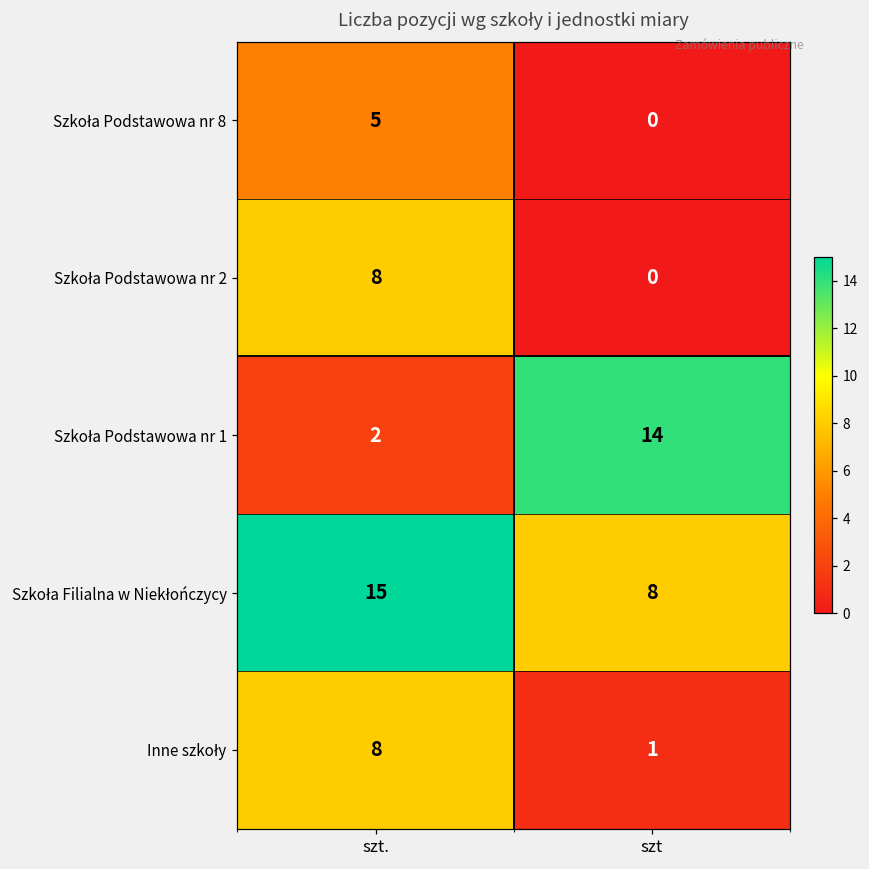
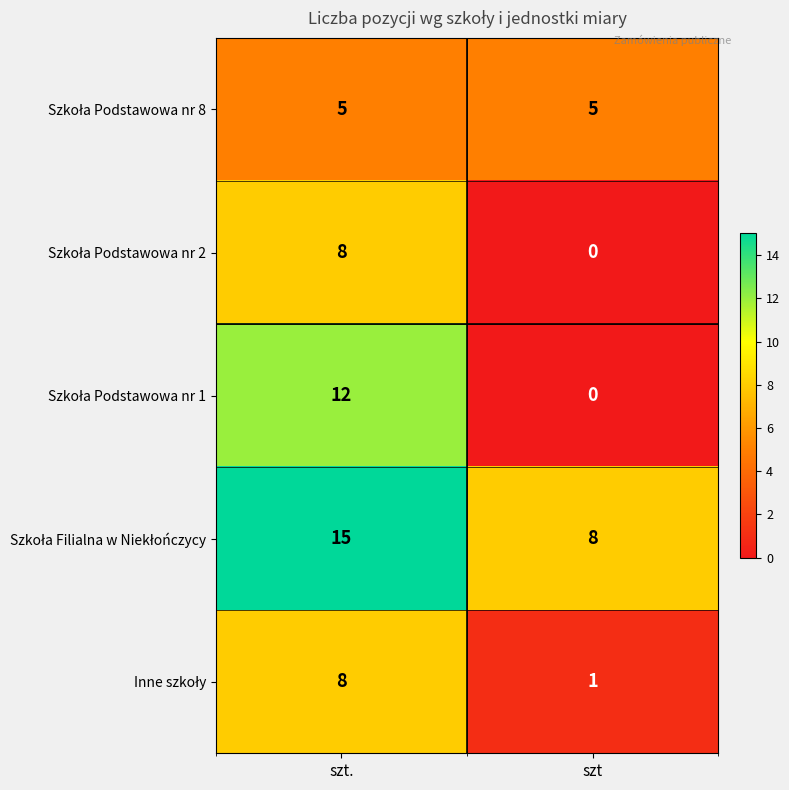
Szkoła Podstawowa nr 8, szt: 0 -> 5
Szkoła Podstawowa nr 1, szt.: 2 -> 12
Szkoła Podstawowa nr 1, szt: 14 -> 0
